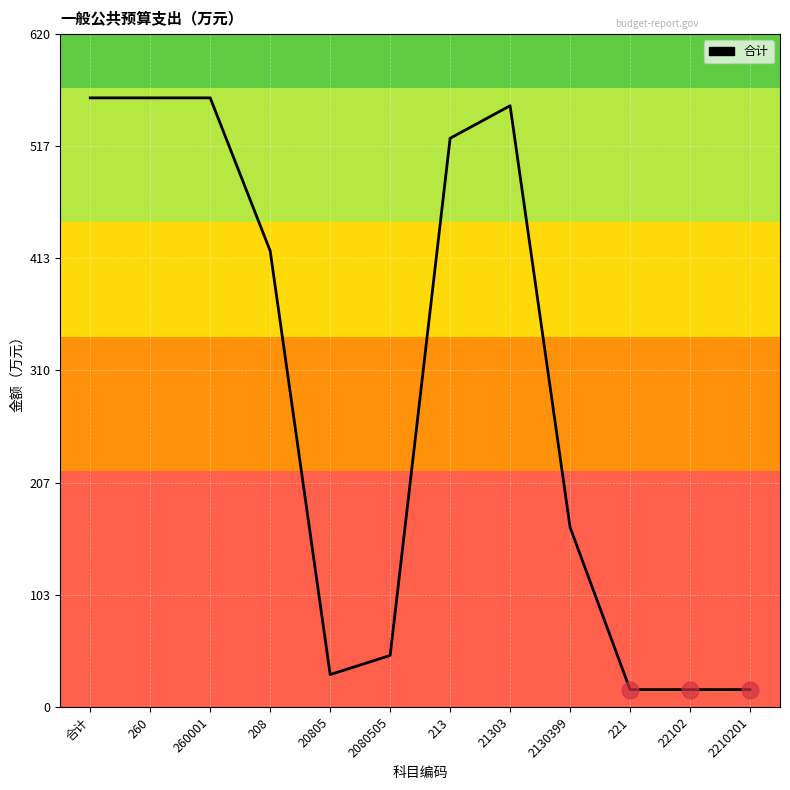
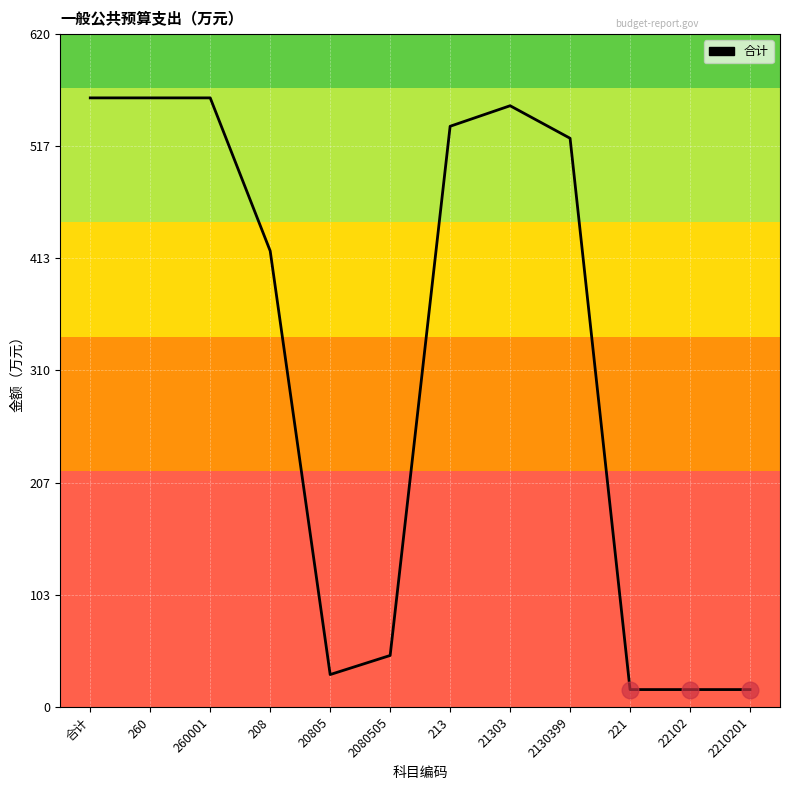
合计, 213: 524 -> 535
合计, 2130399: 166 -> 524
